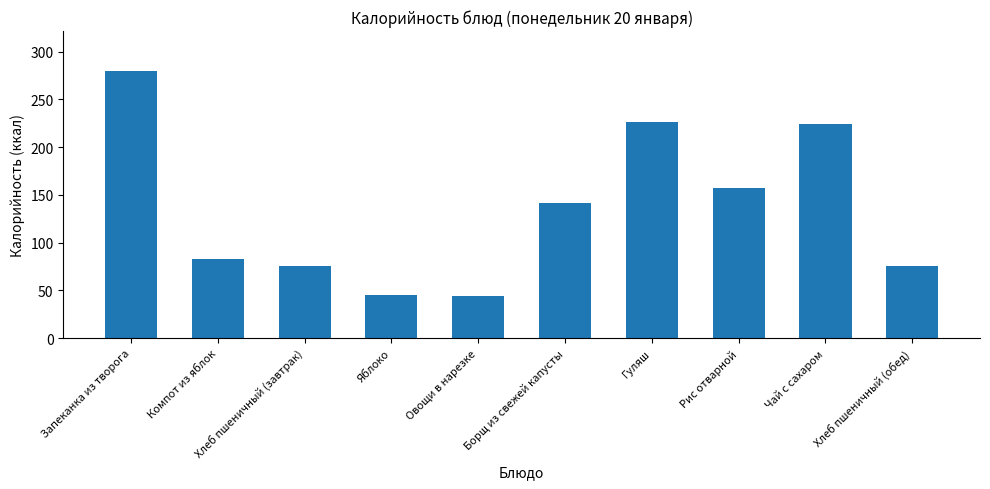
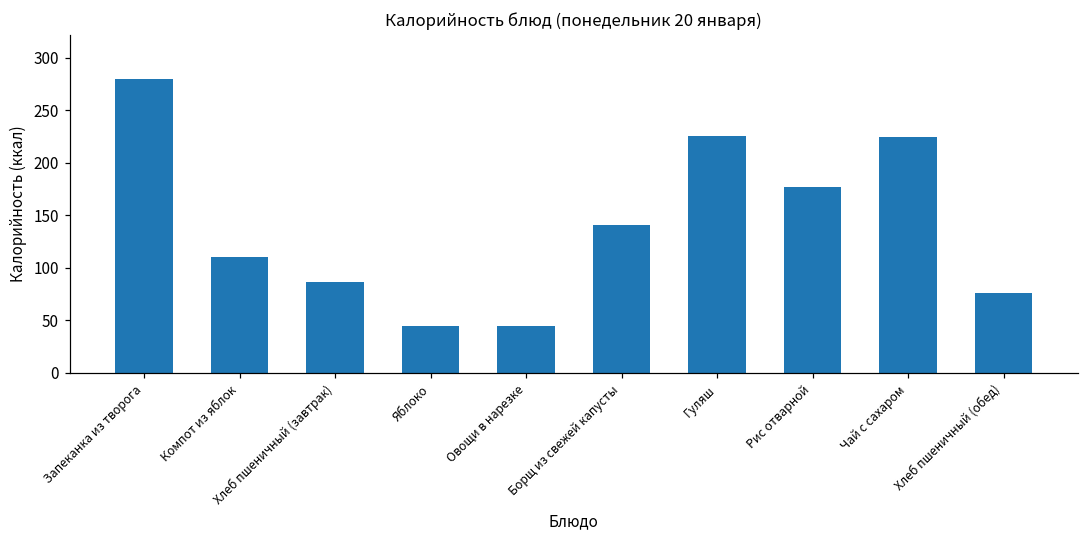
Компот из яблок: 80 -> 110
Хлеб пшеничный (завтрак): 80 -> 90
Рис отварной: 160 -> 180
